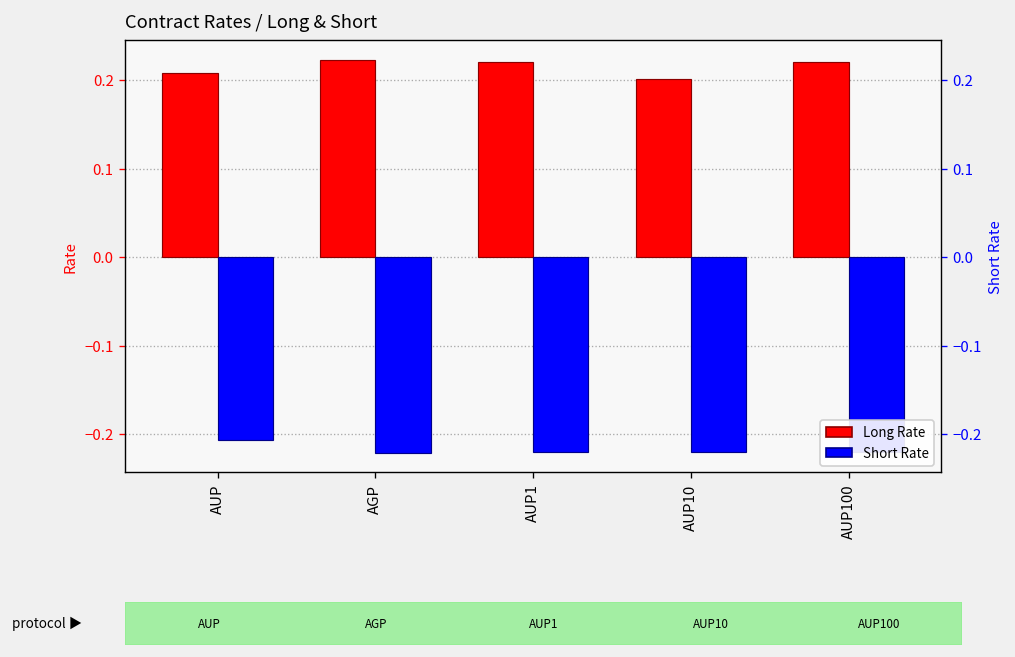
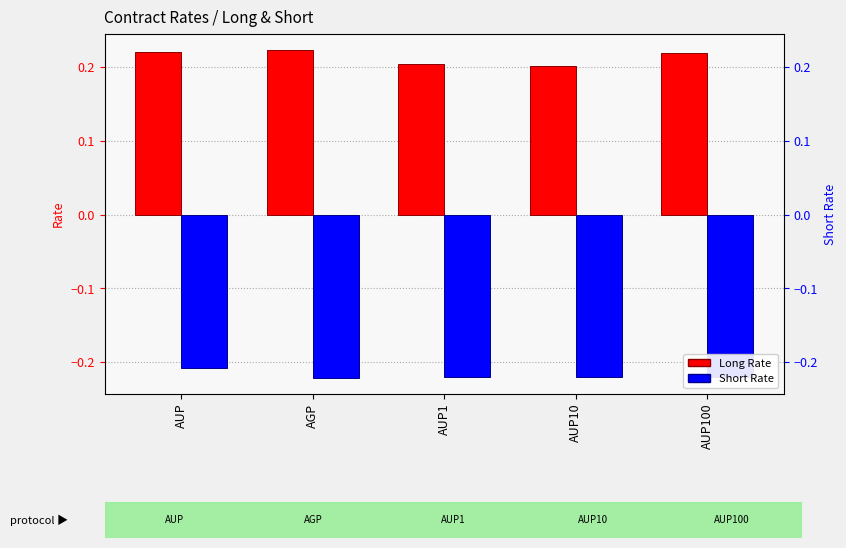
Long Rate, AUP: 0.21 -> 0.22
Long Rate, AUP1: 0.22 -> 0.21
